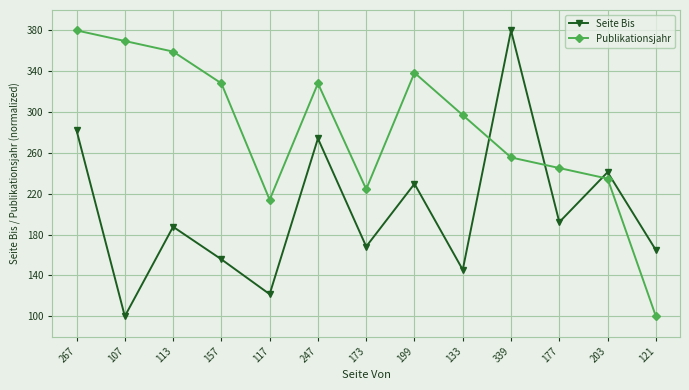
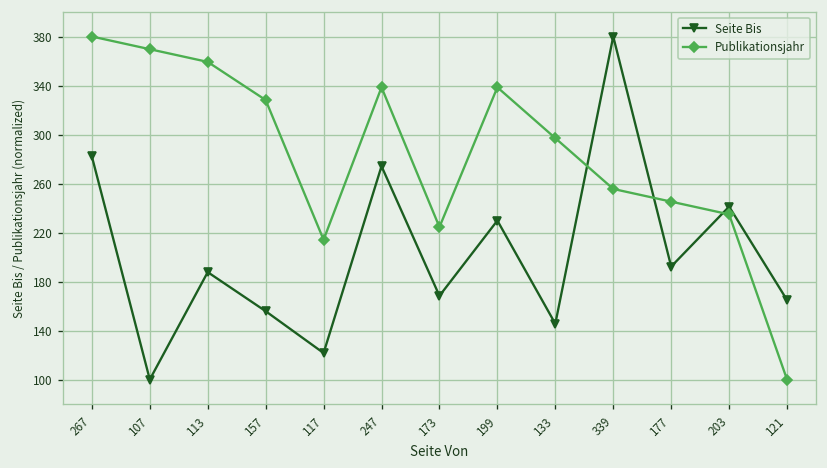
Publikationsjahr, 247: 328 -> 339
